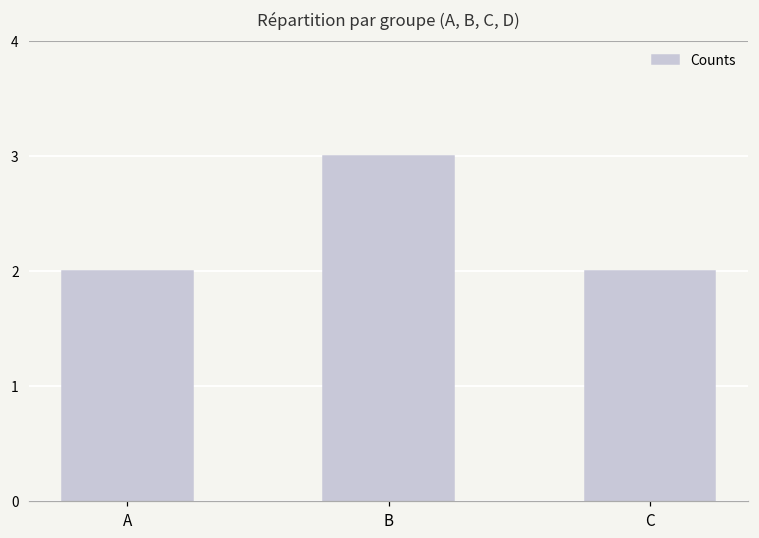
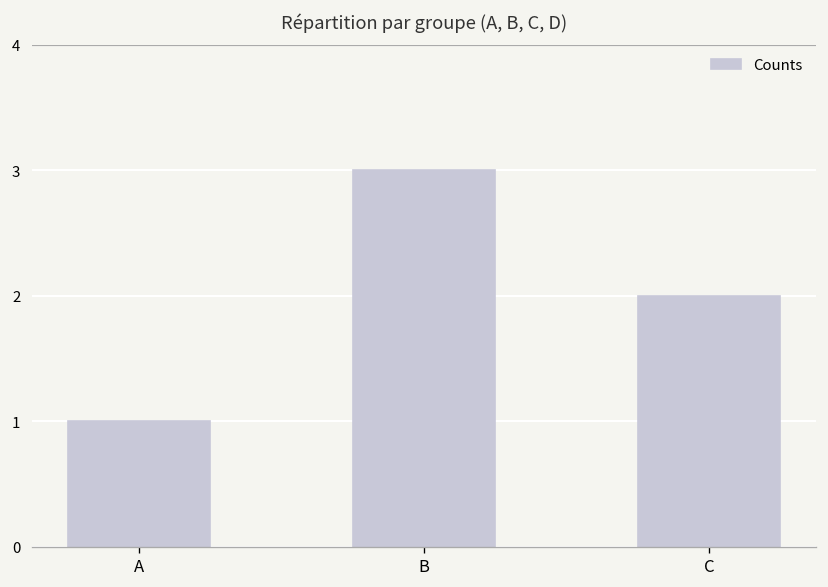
A: 2 -> 1
